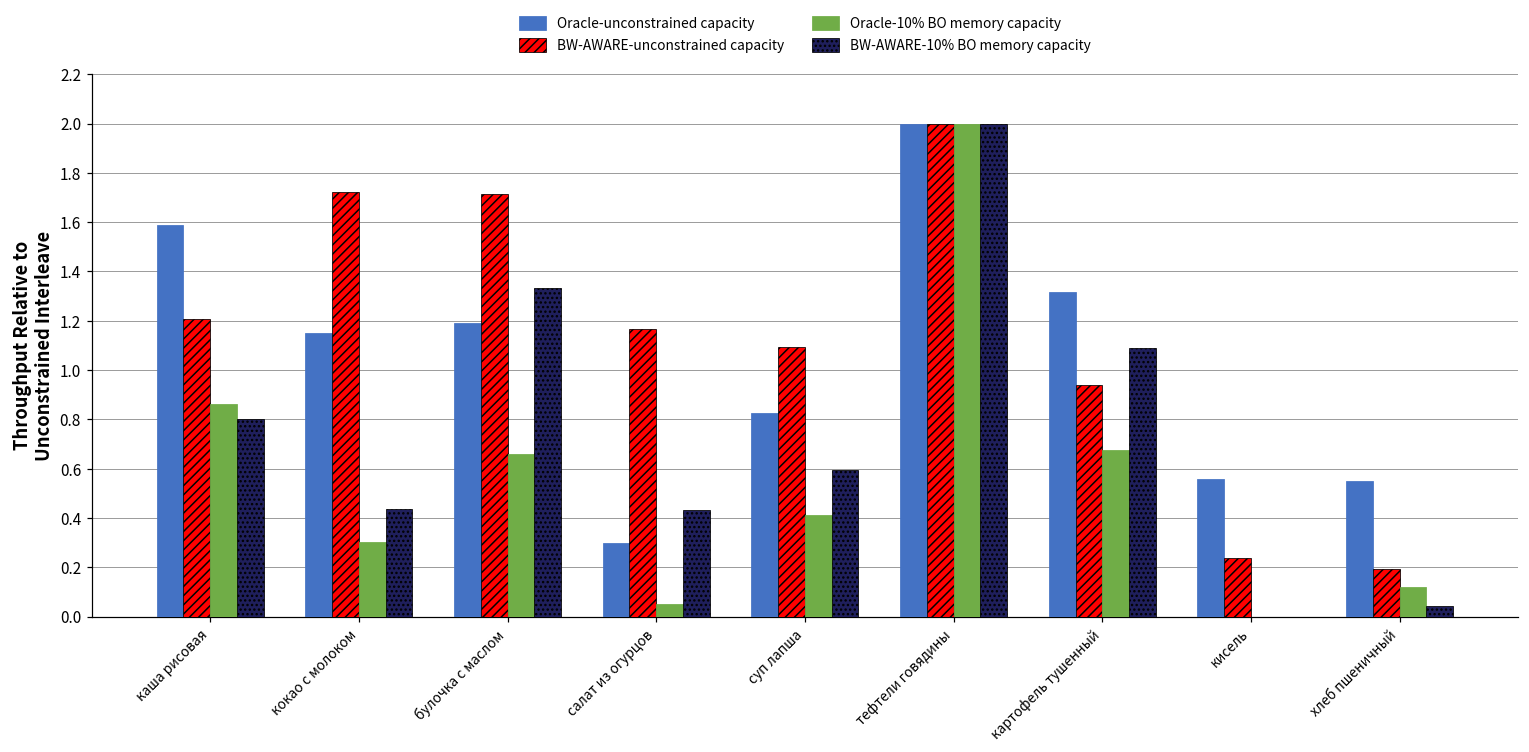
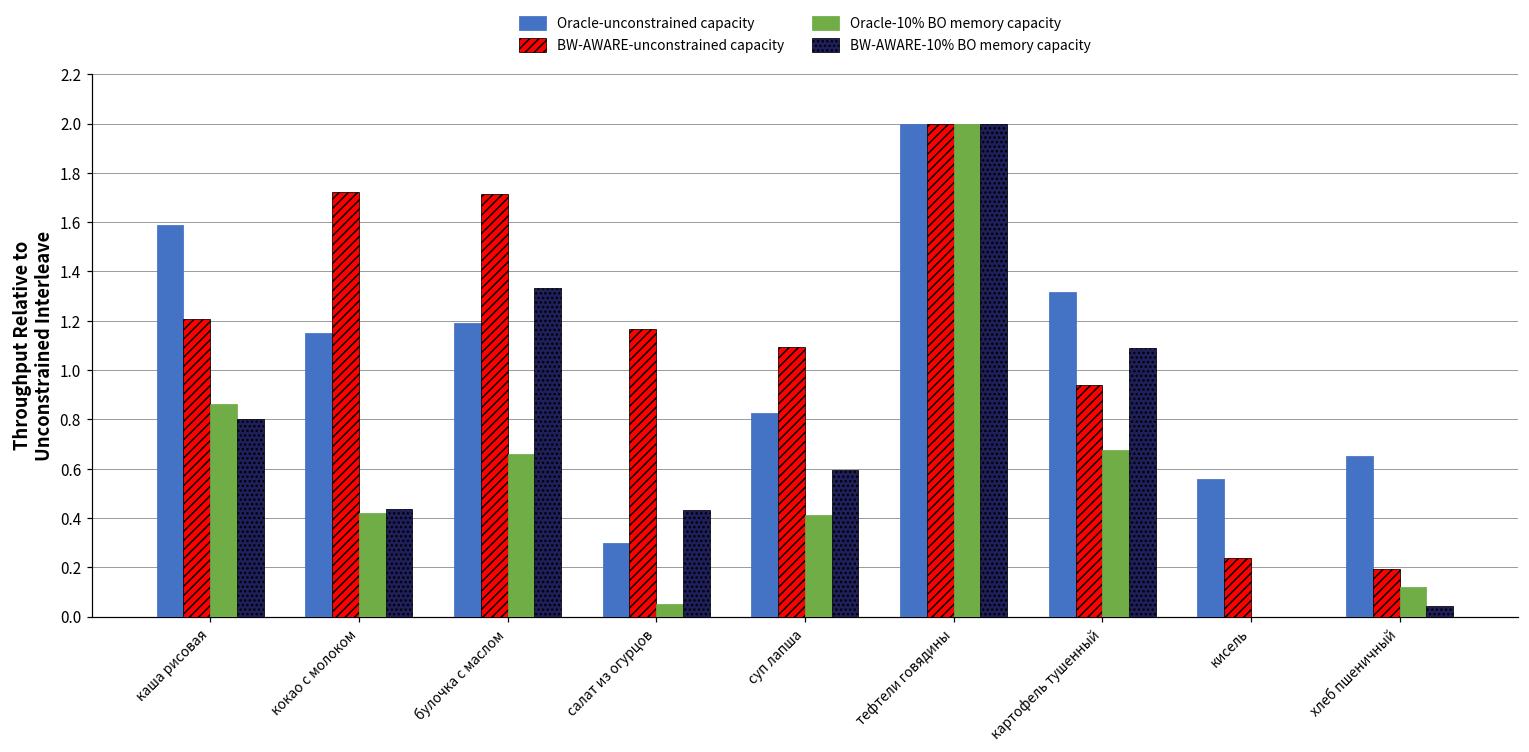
Oracle-10% BO memory capacity, кокао с молоком: 0.30 -> 0.42
Oracle-unconstrained capacity, хлеб пшеничный: 0.55 -> 0.65
